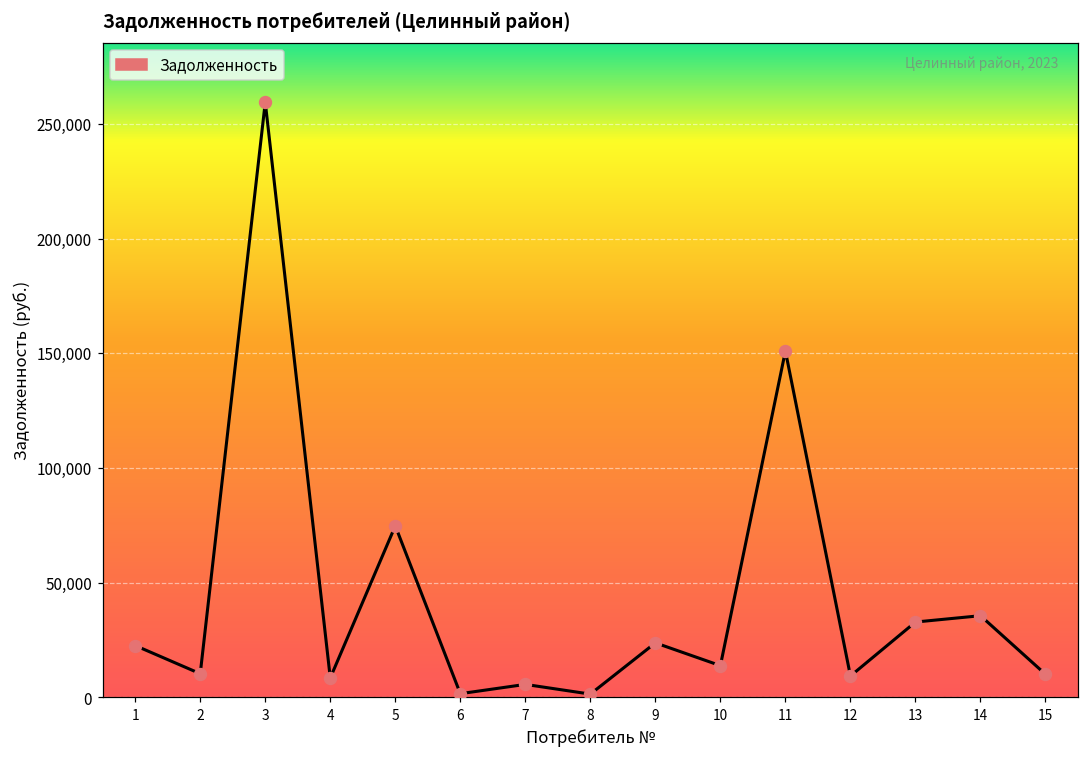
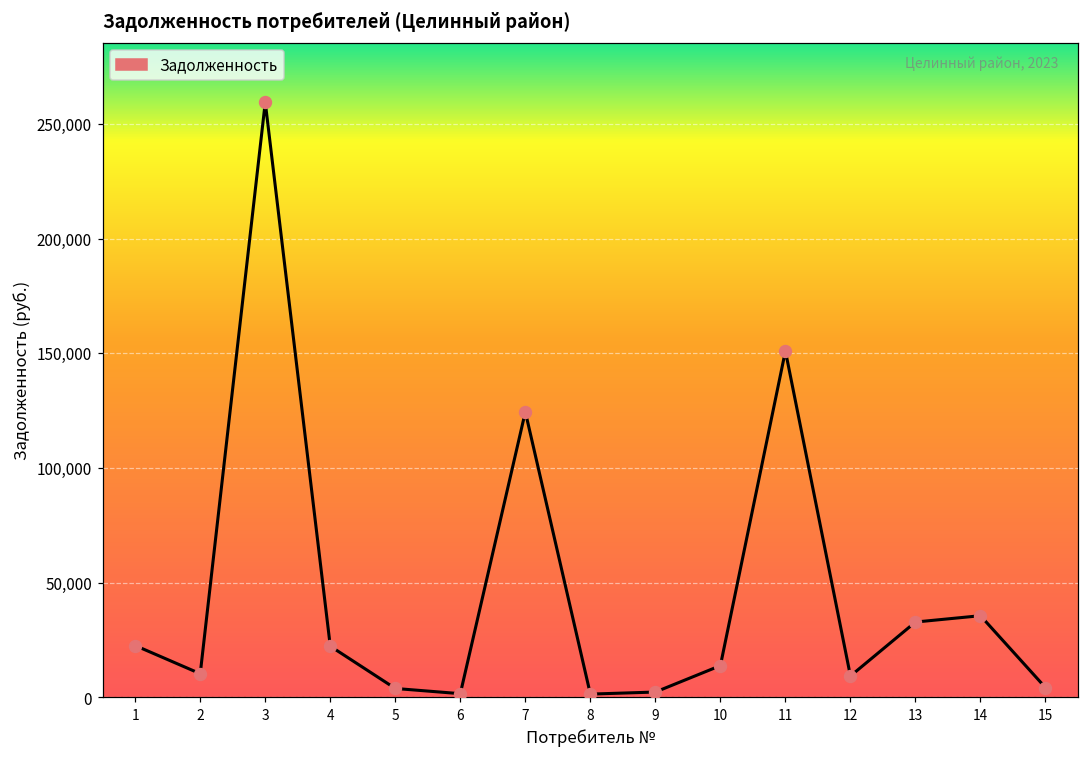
4: 8,000 -> 22,000
5: 75,000 -> 4,000
7: 6,000 -> 124,000
9: 24,000 -> 2,000
15: 10,000 -> 4,000
